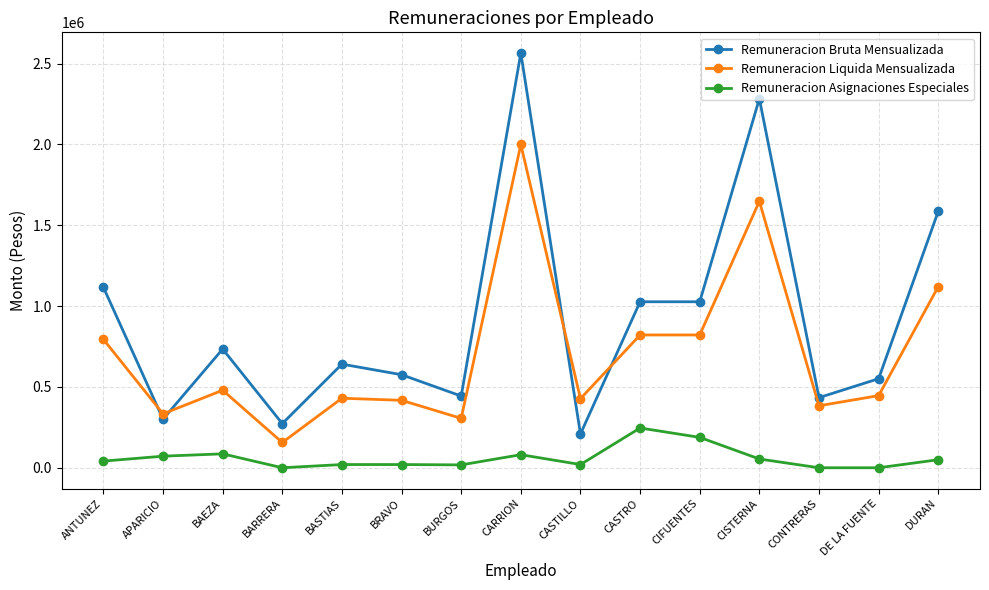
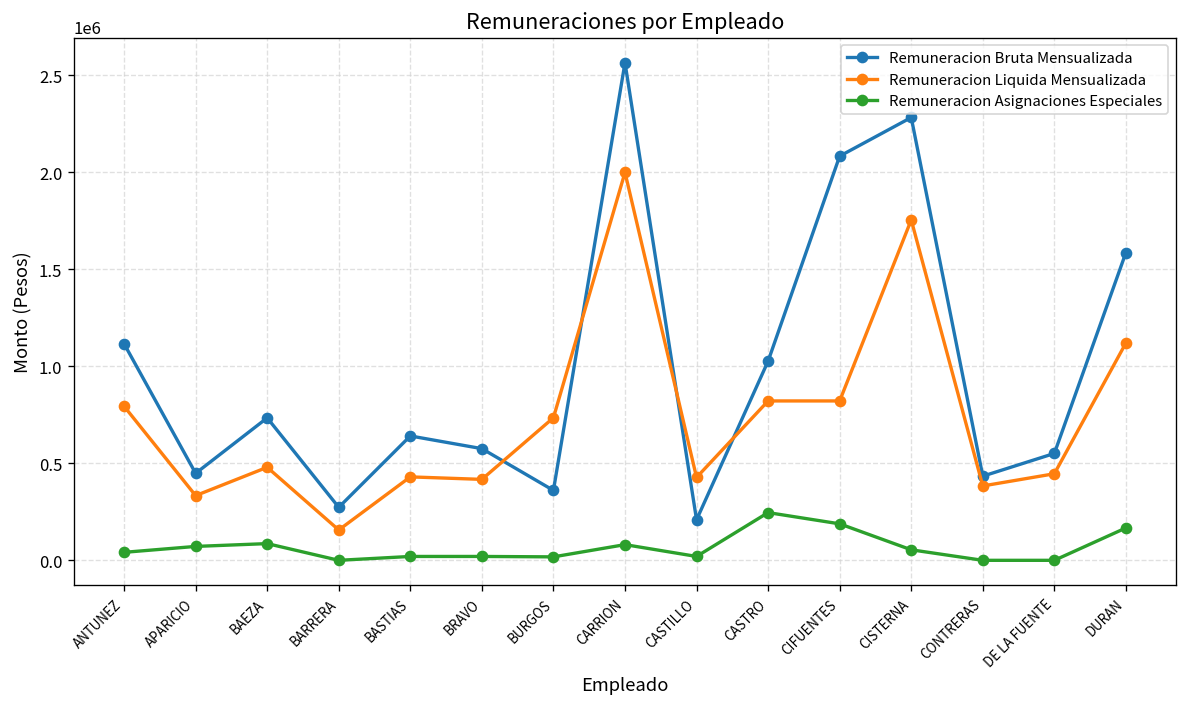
Remuneracion Bruta Mensualizada, APARICIO: 300000 -> 450000
Remuneracion Bruta Mensualizada, BURGOS: 440000 -> 360000
Remuneracion Liquida Mensualizada, BURGOS: 310000 -> 730000
Remuneracion Bruta Mensualizada, CIFUENTES: 1030000 -> 2080000
Remuneracion Liquida Mensualizada, CISTERNA: 1650000 -> 1750000
Remuneracion Asignaciones Especiales, DURAN: 50000 -> 170000
